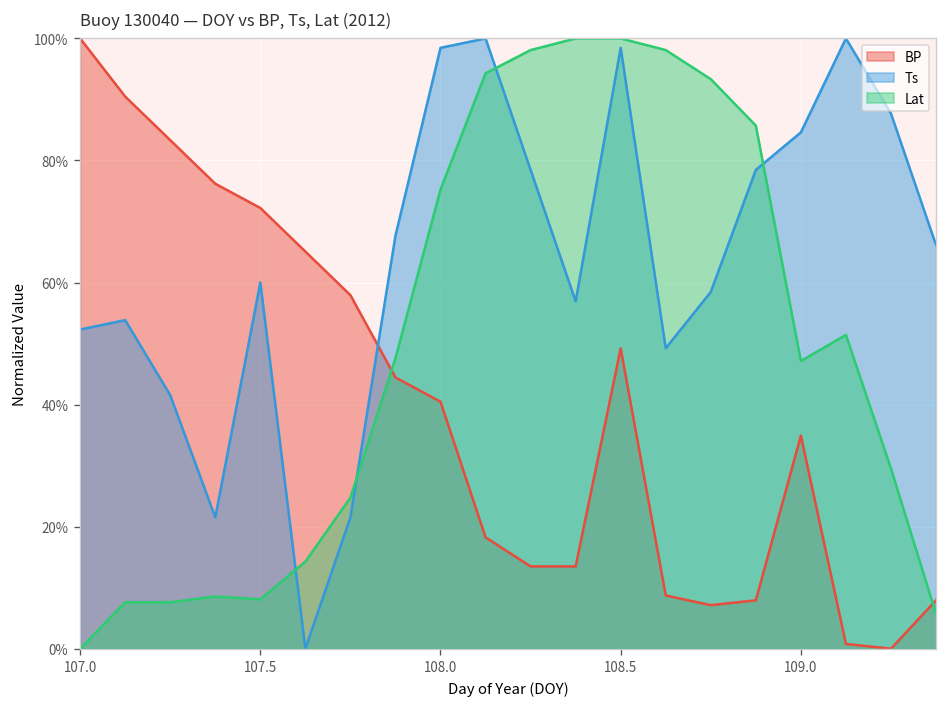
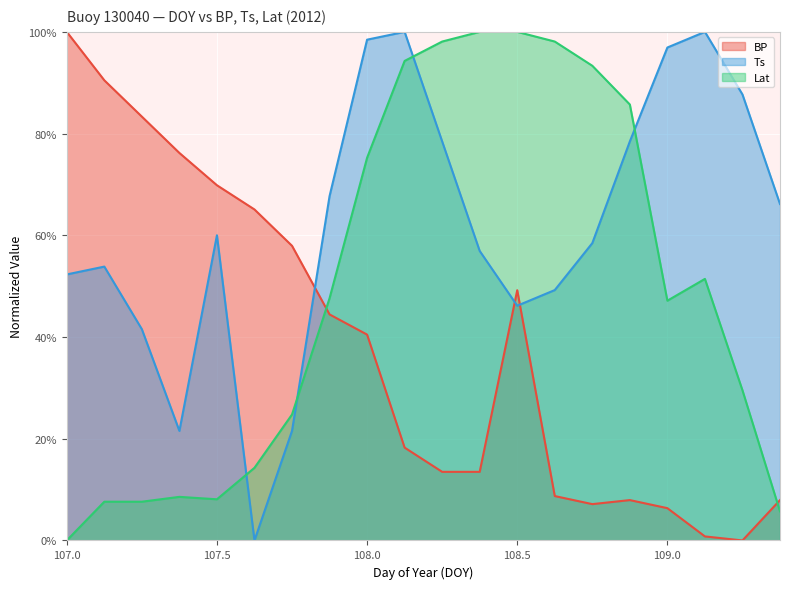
BP, 107.5: 72% -> 70%
Ts, 108.5: 98% -> 46%
BP, 109.0: 35% -> 6%
Ts, 109.0: 85% -> 97%
